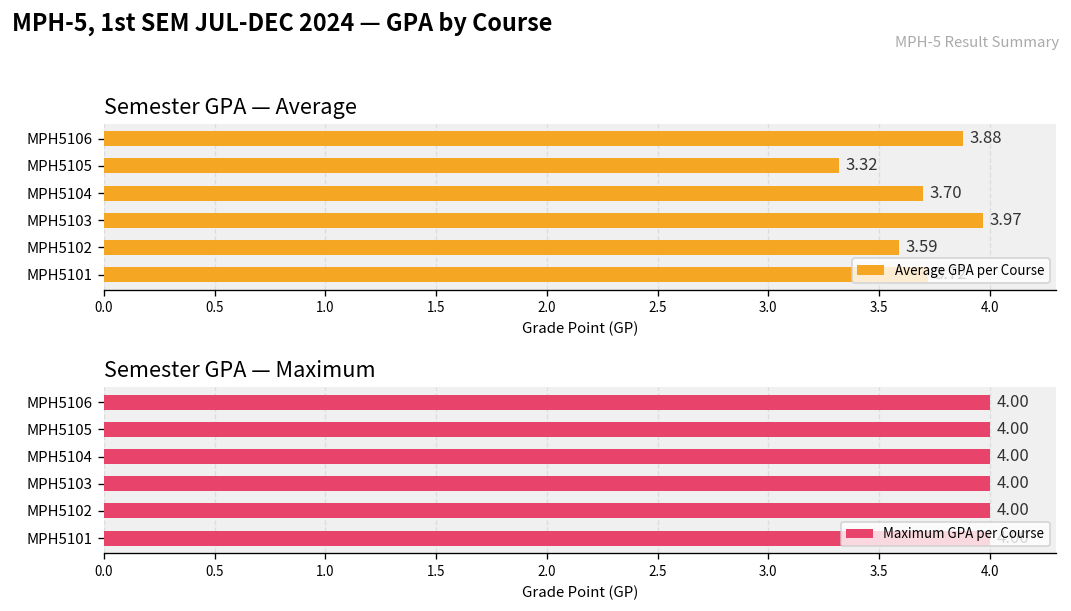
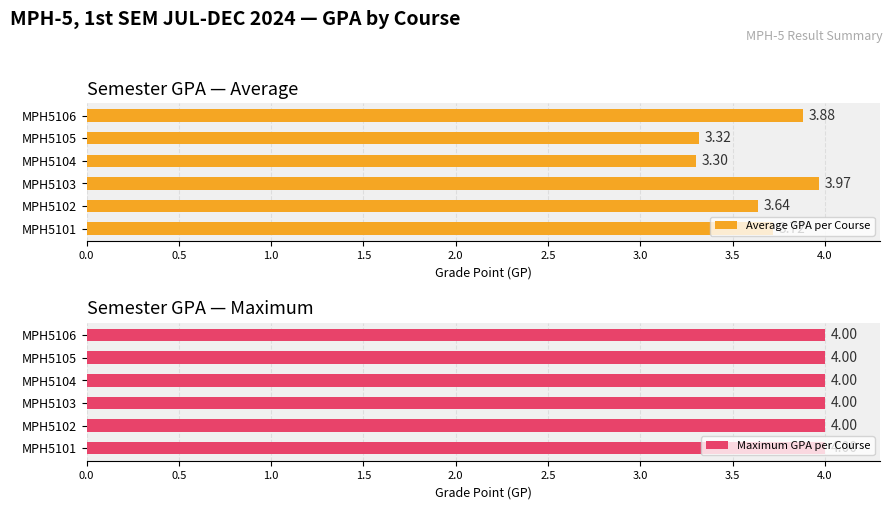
Semester GPA — Average, MPH5104: 3.70 -> 3.30
Semester GPA — Average, MPH5102: 3.59 -> 3.64
